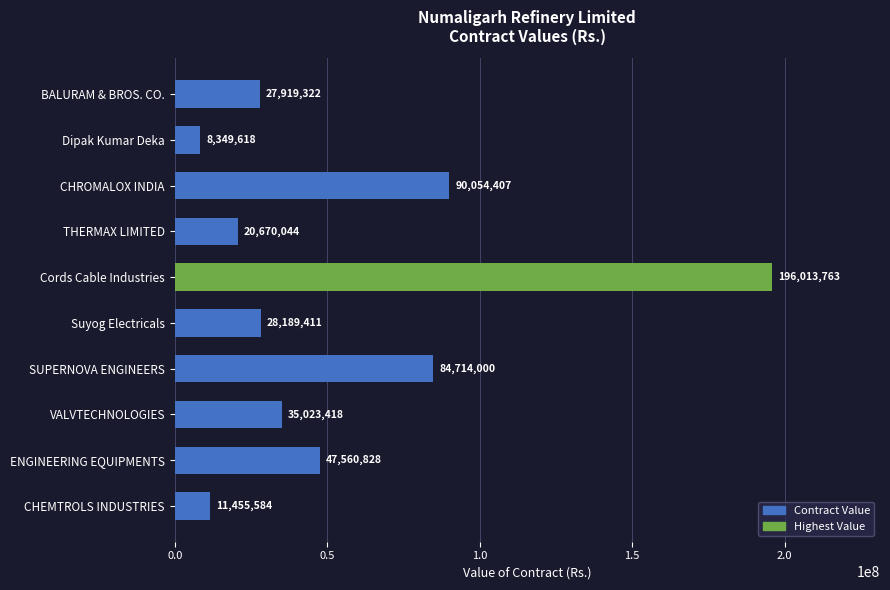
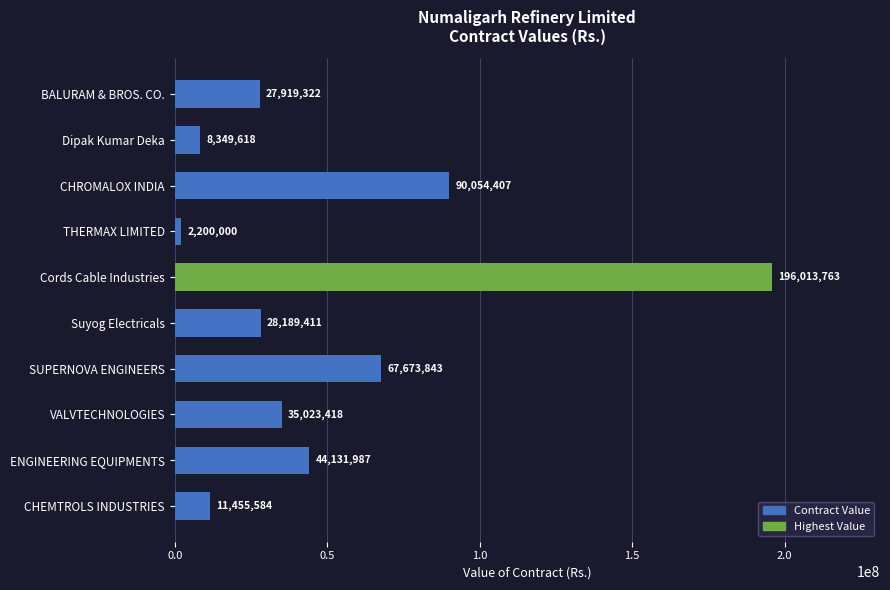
THERMAX LIMITED: 20,670,044 -> 2,200,000
SUPERNOVA ENGINEERS: 84,714,000 -> 67,673,843
ENGINEERING EQUIPMENTS: 47,560,828 -> 44,131,987
